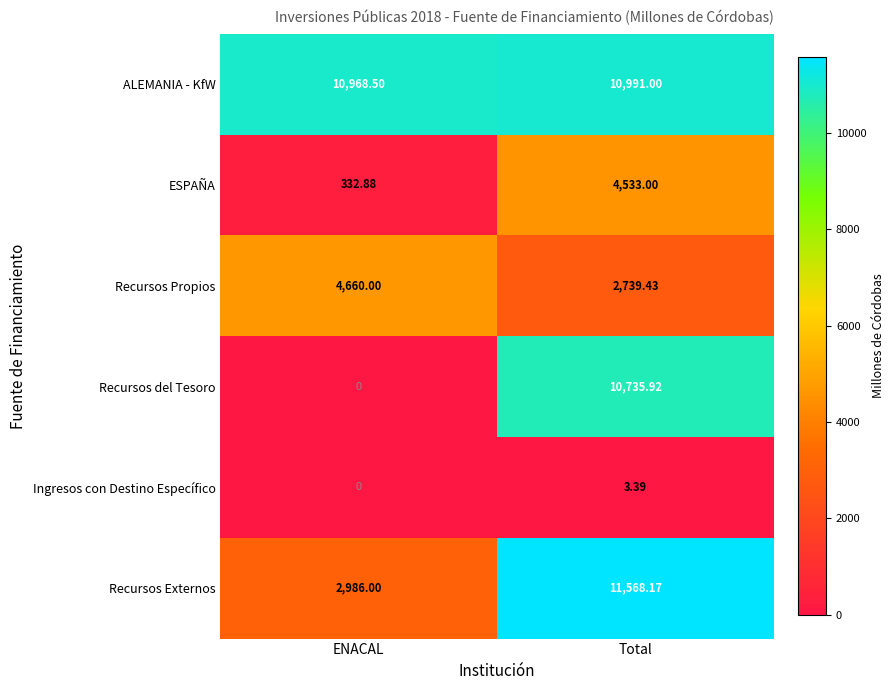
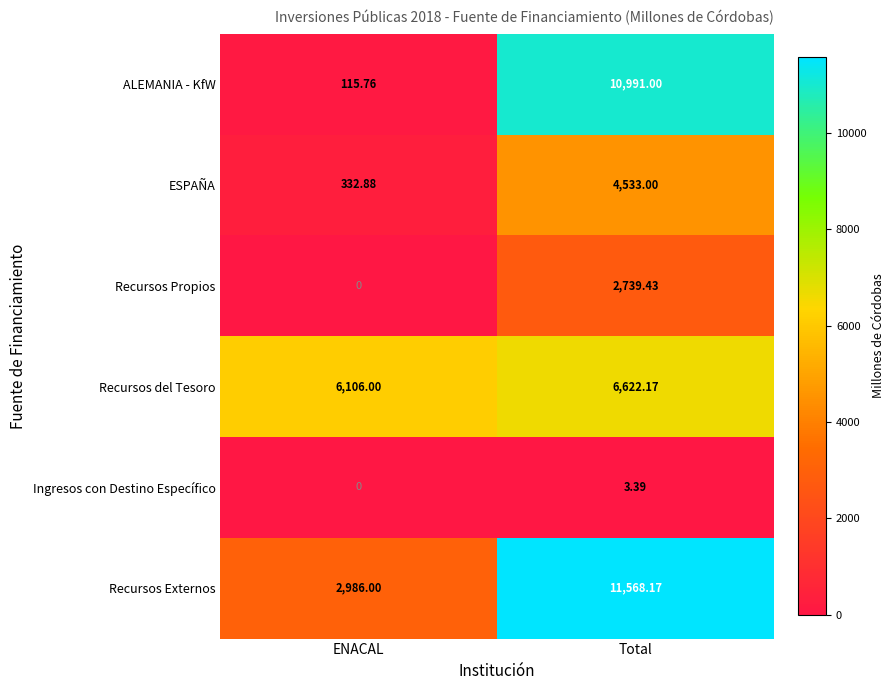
ALEMANIA - KfW, ENACAL: 10,968.50 -> 115.76
Recursos Propios, ENACAL: 4,660.00 -> 0
Recursos del Tesoro, ENACAL: 0 -> 6,106.00
Recursos del Tesoro, Total: 10,735.92 -> 6,622.17
